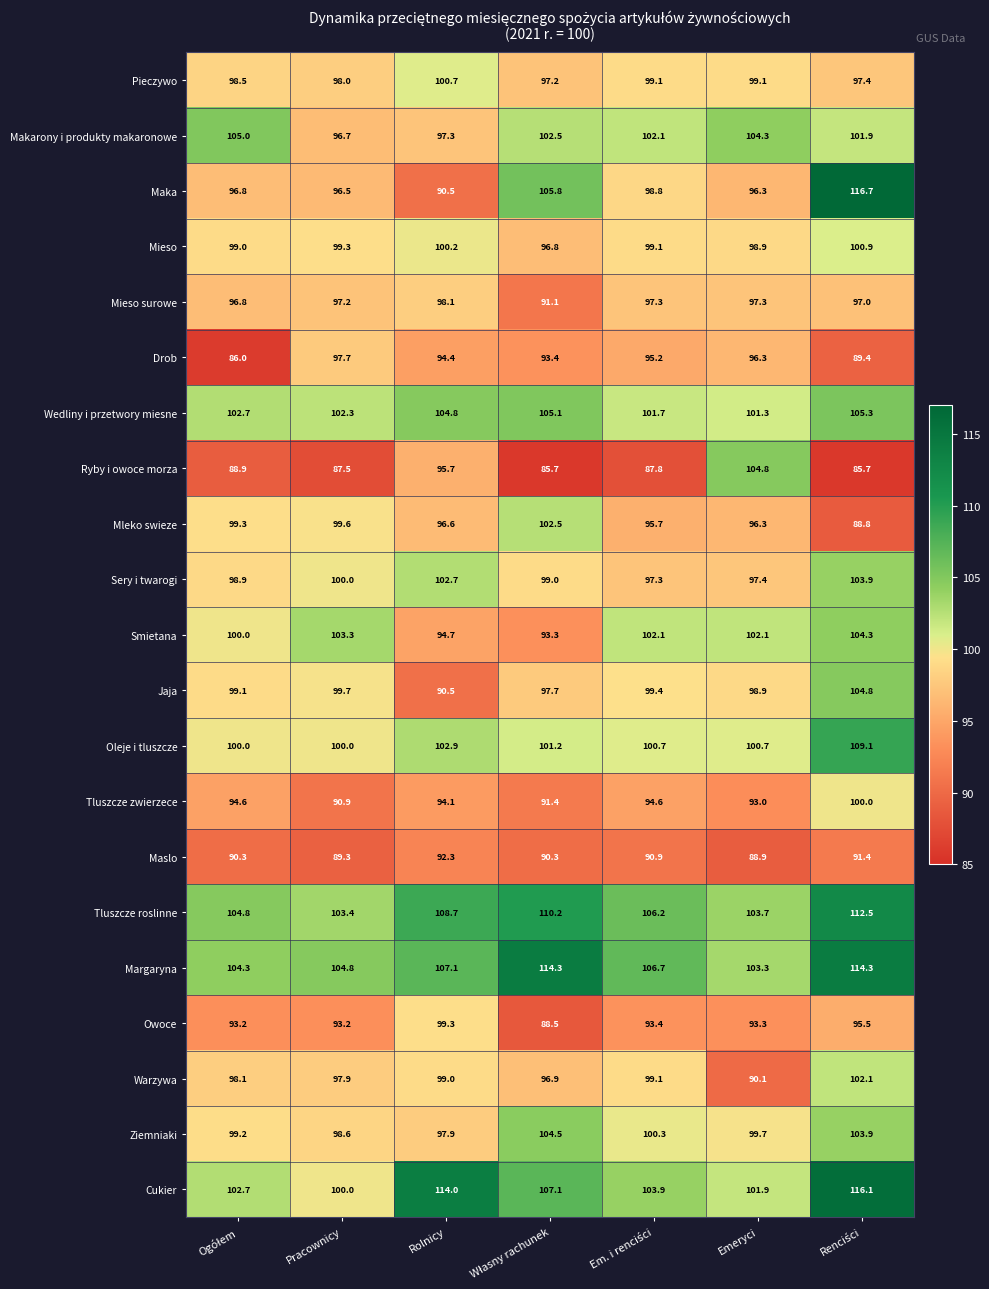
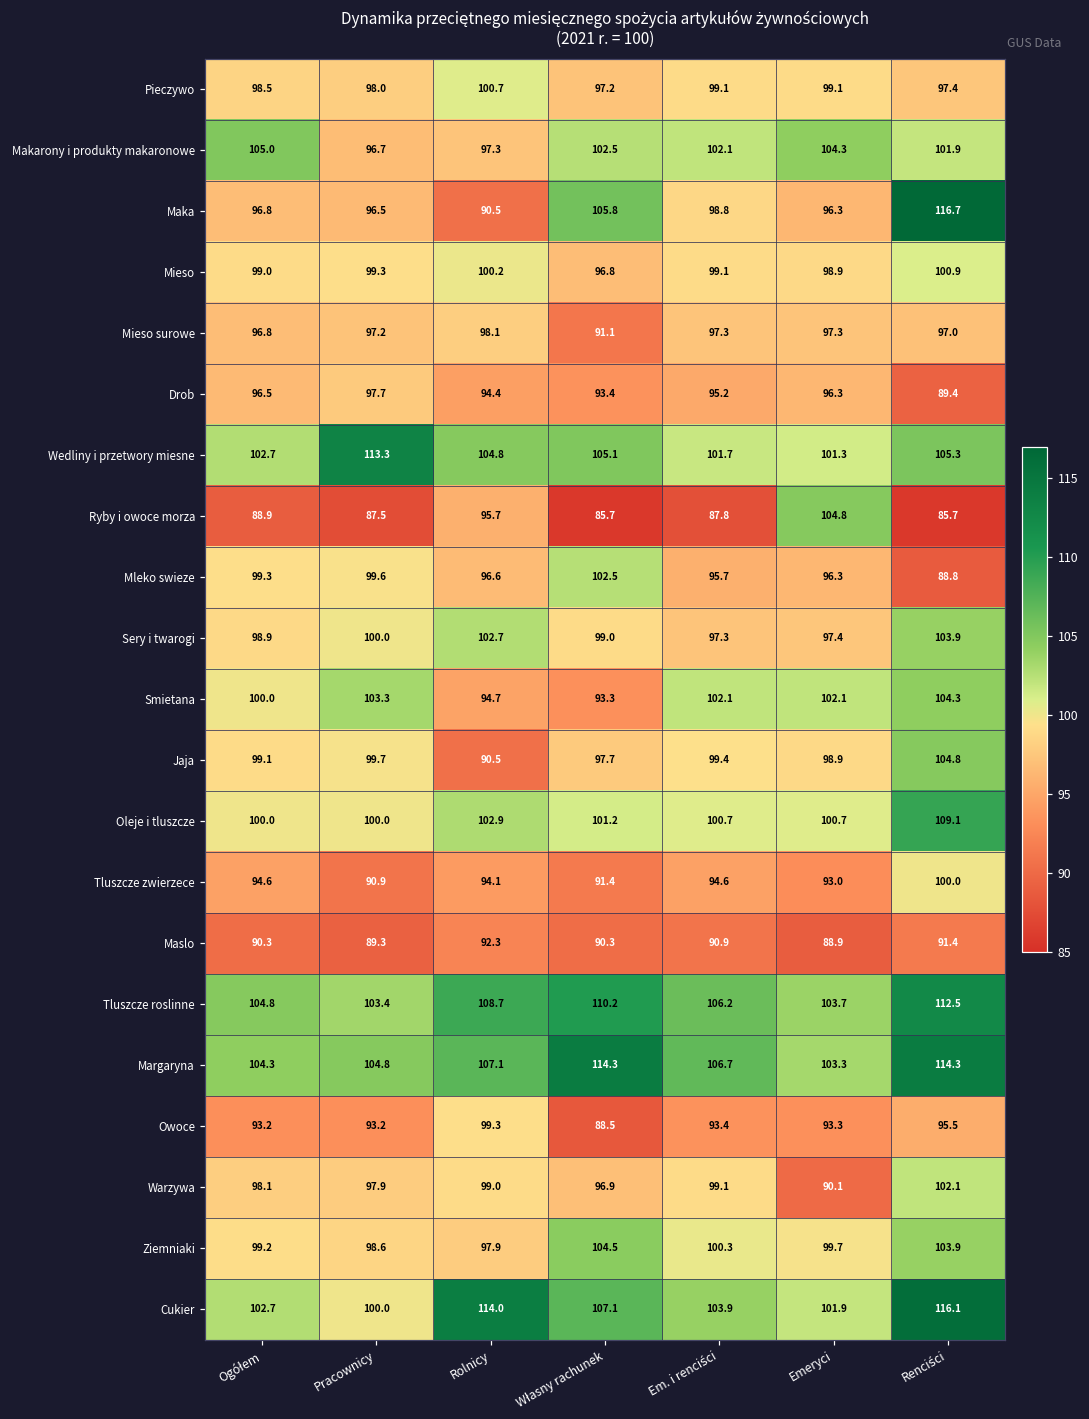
Drob, Ogółem: 86.0 -> 96.5
Wedliny i przetwory miesne, Pracownicy: 102.3 -> 113.3
